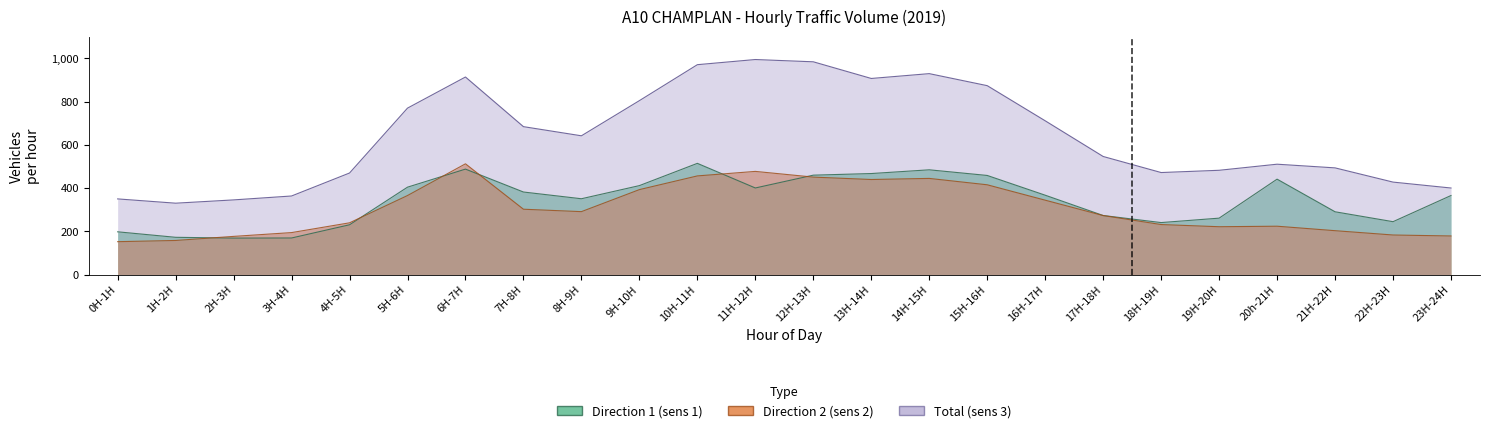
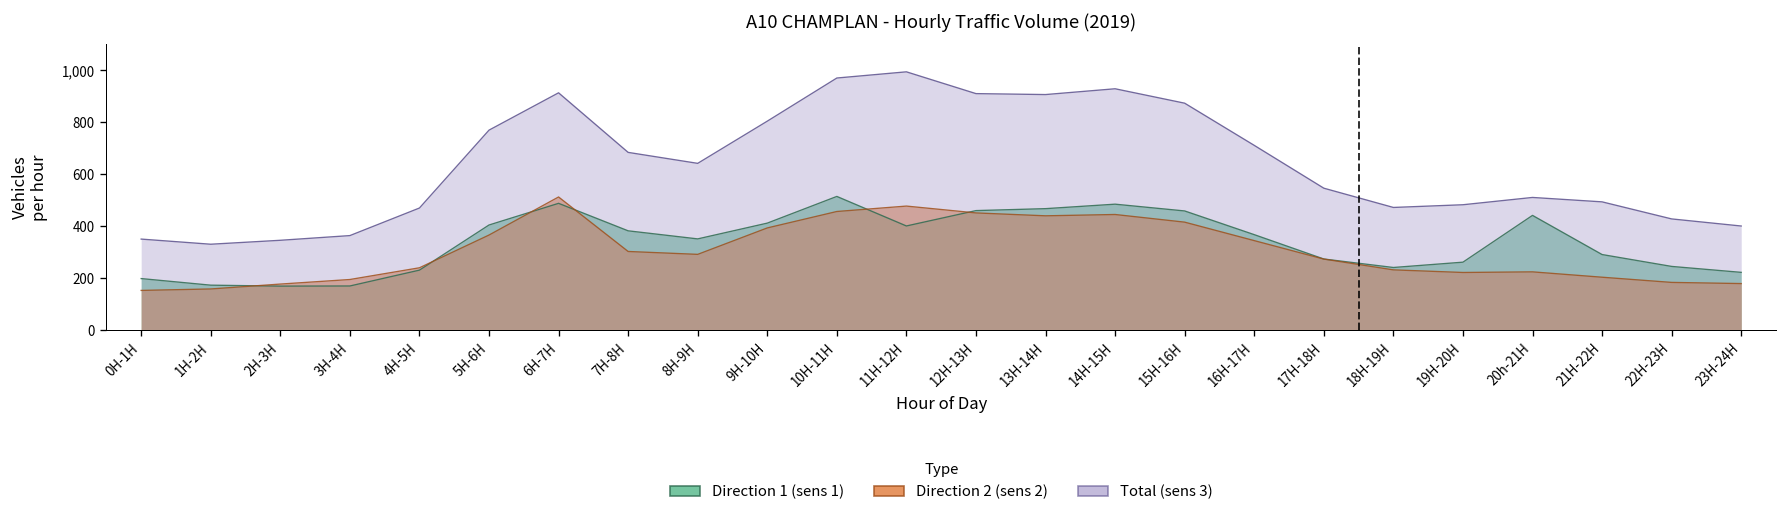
Total (sens 3), 12H-13H: 980 -> 910
Direction 1 (sens 1), 23H-24H: 370 -> 220
